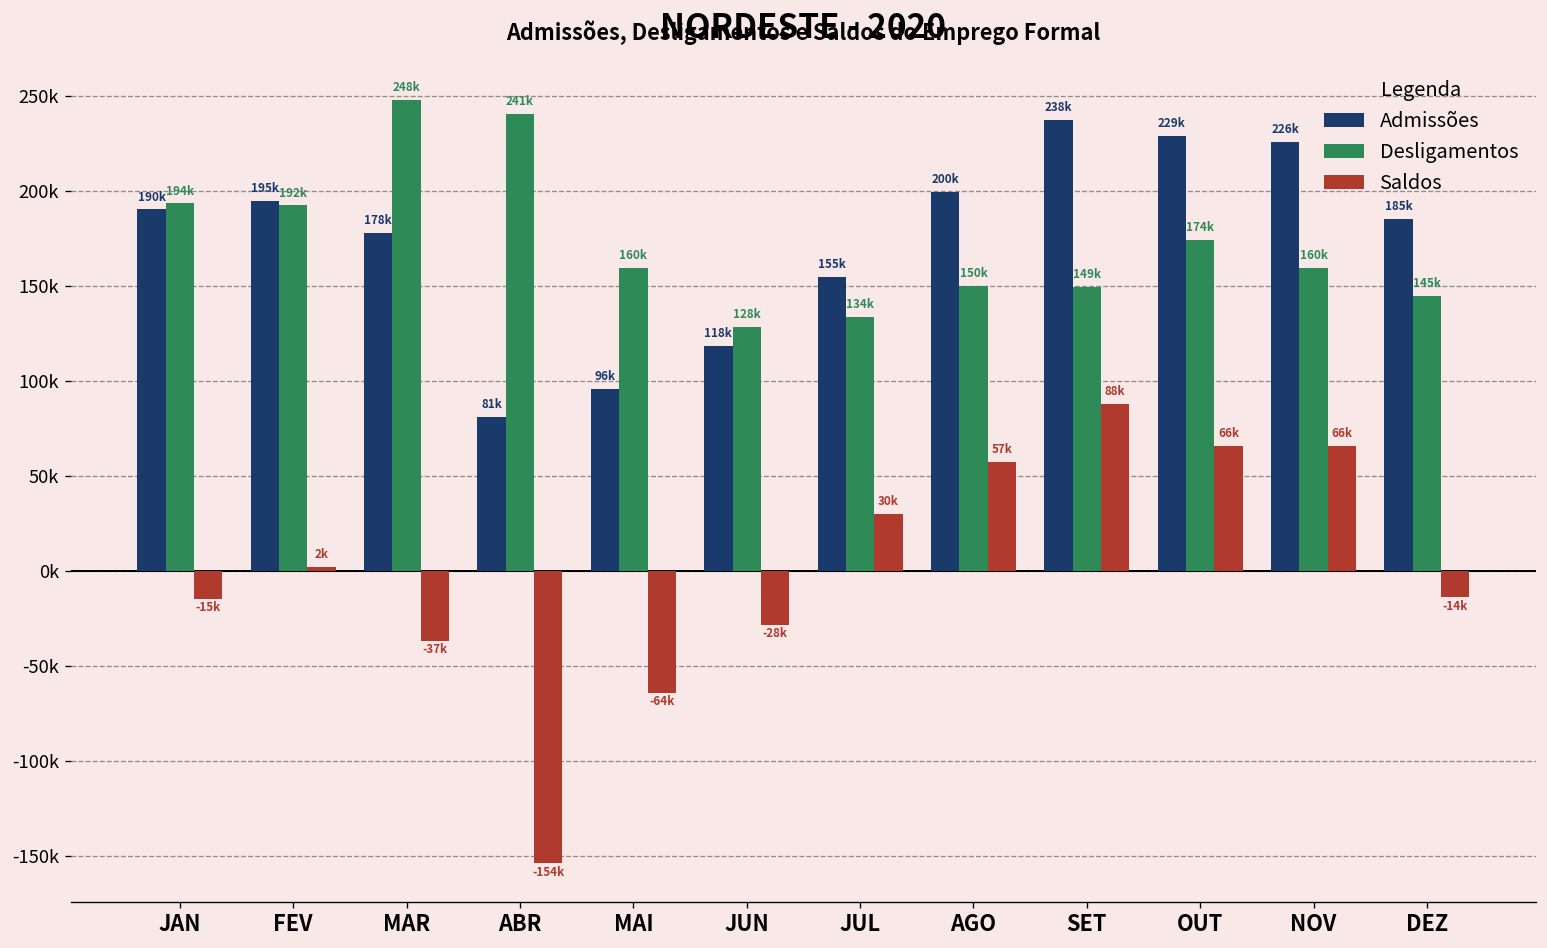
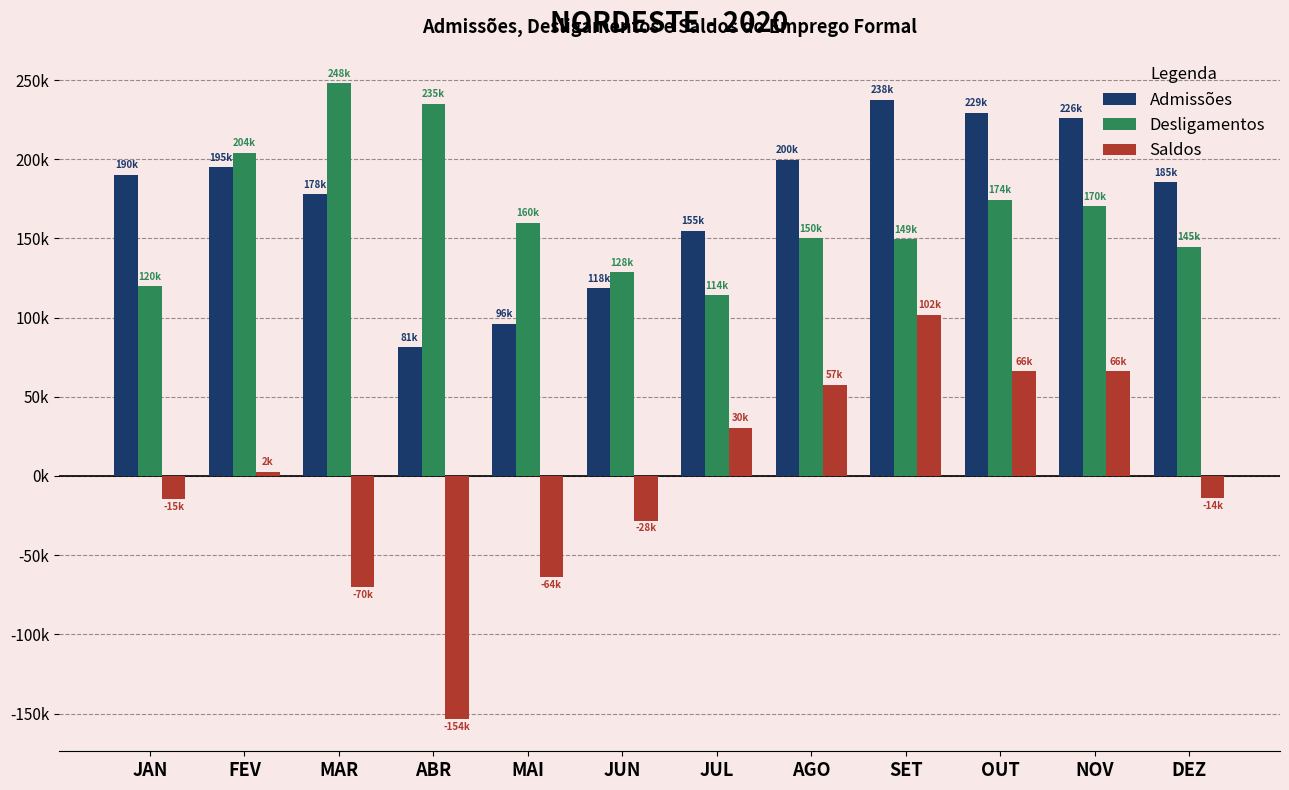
Desligamentos, JAN: 194k -> 120k
Desligamentos, FEV: 192k -> 204k
Saldos, MAR: -37k -> -70k
Desligamentos, ABR: 241k -> 235k
Desligamentos, JUL: 134k -> 114k
Saldos, SET: 88k -> 102k
Desligamentos, NOV: 160k -> 170k
